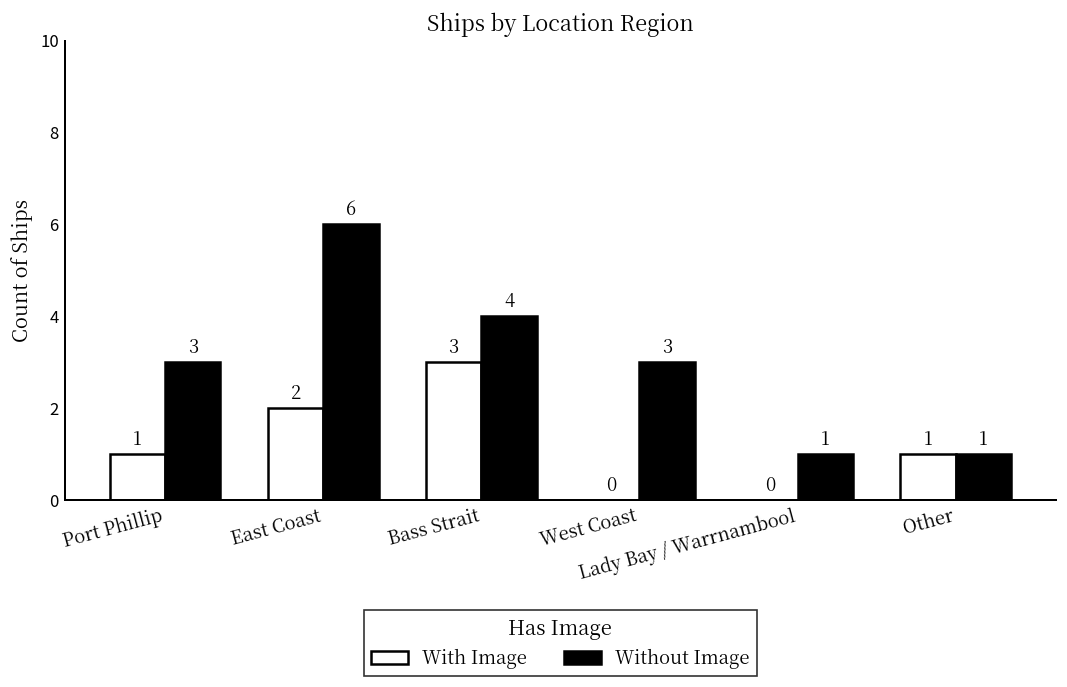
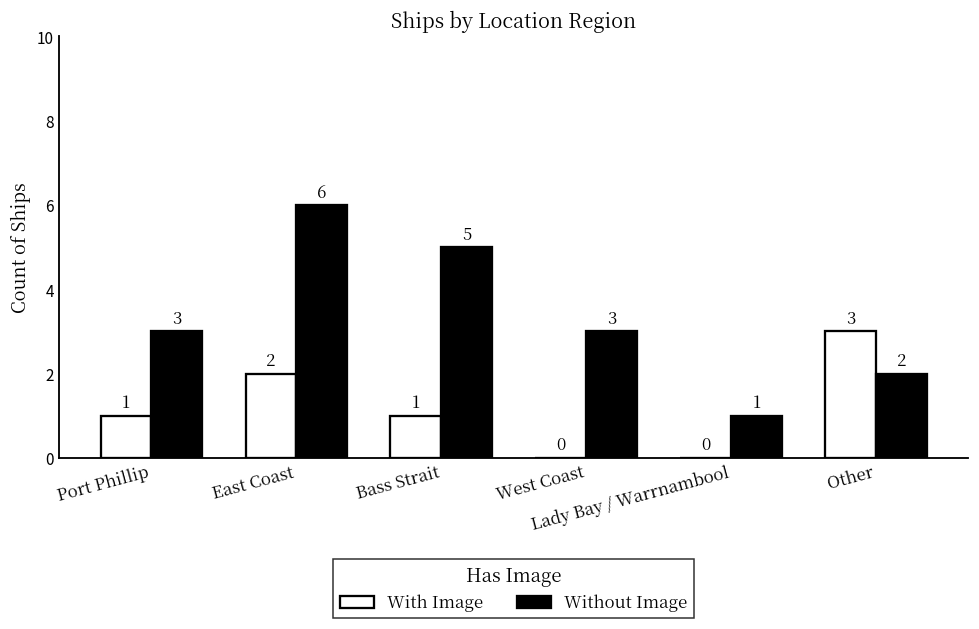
With Image, Bass Strait: 3 -> 1
Without Image, Bass Strait: 4 -> 5
With Image, Other: 1 -> 3
Without Image, Other: 1 -> 2
